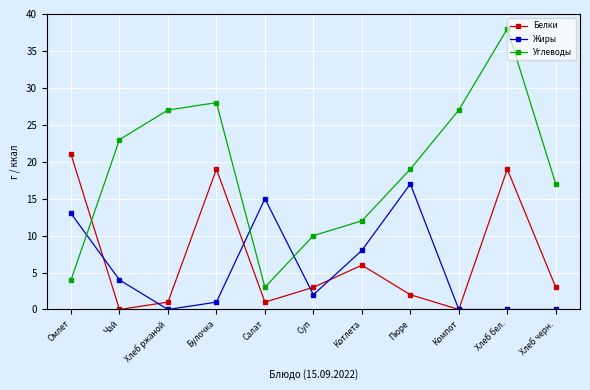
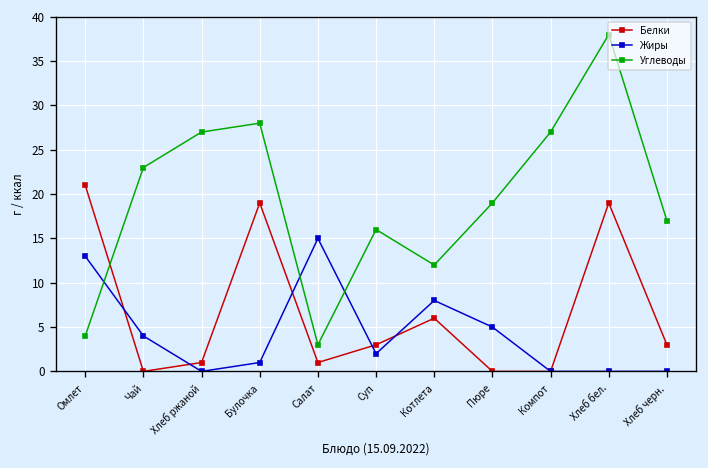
Углеводы, Суп: 10 -> 16
Белки, Пюре: 2 -> 0
Жиры, Пюре: 17 -> 5
